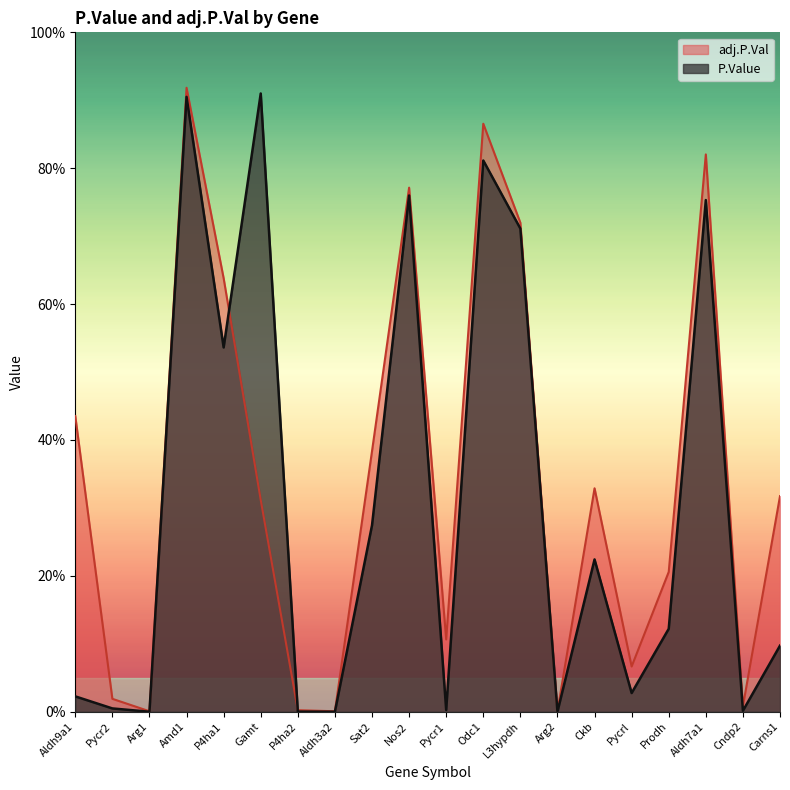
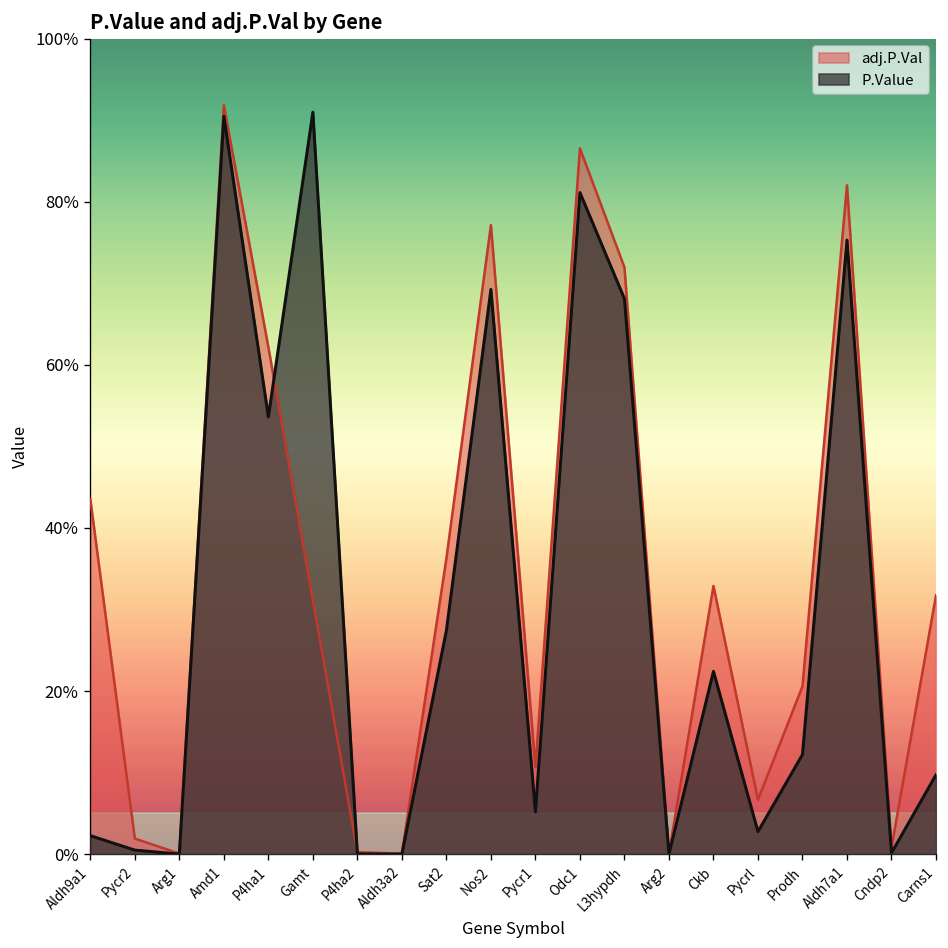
adj.P.Val, P4ha1: 64% -> 62%
adj.P.Val, Sat2: 38% -> 36%
P.Value, Nos2: 76% -> 69%
P.Value, Pycr1: 0% -> 5%
P.Value, L3hypdh: 71% -> 68%
